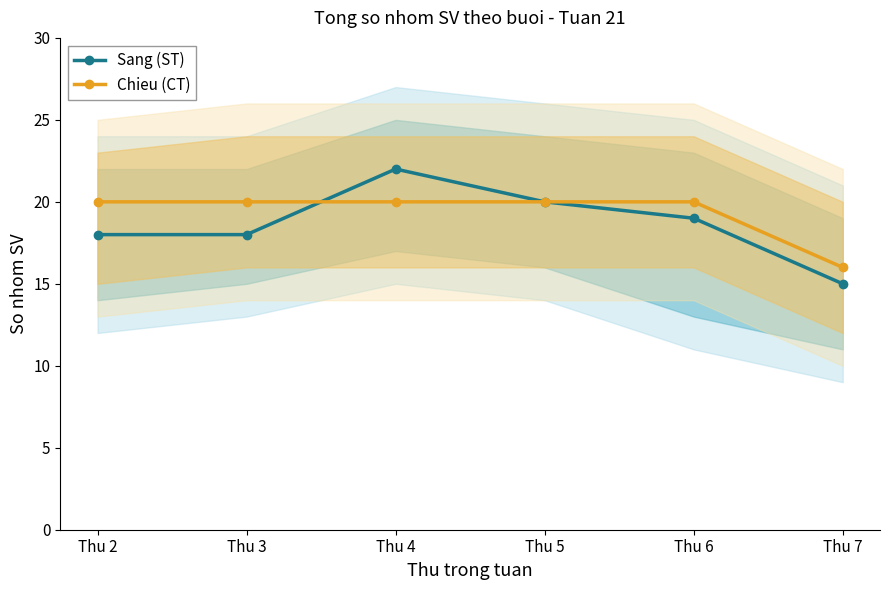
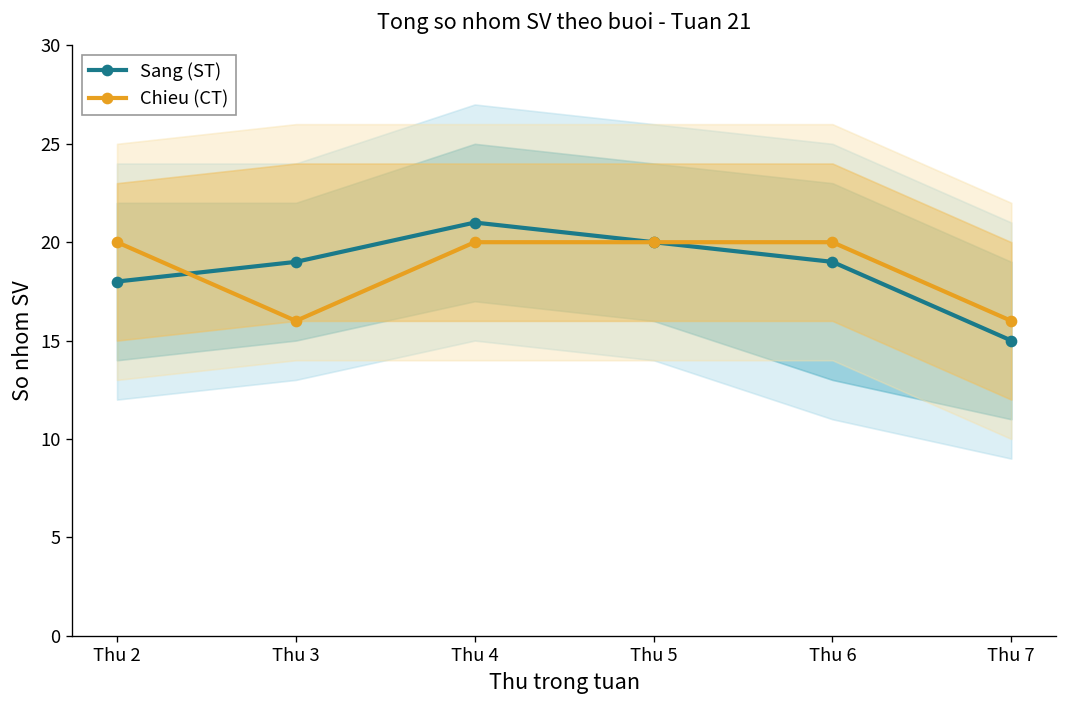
Sang (ST), Thu 3: 18 -> 19
Chieu (CT), Thu 3: 20 -> 16
Sang (ST), Thu 4: 22 -> 21
